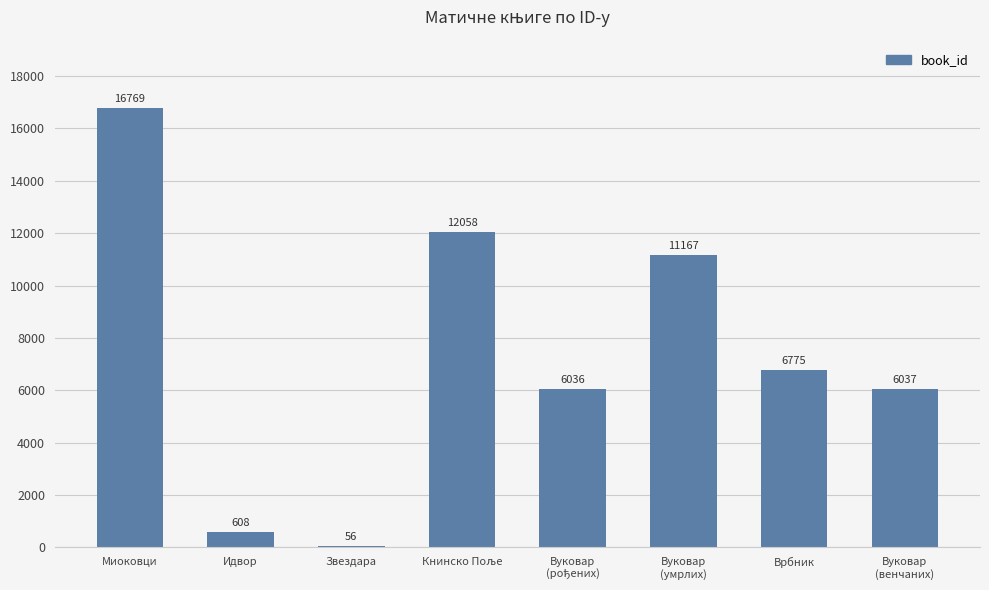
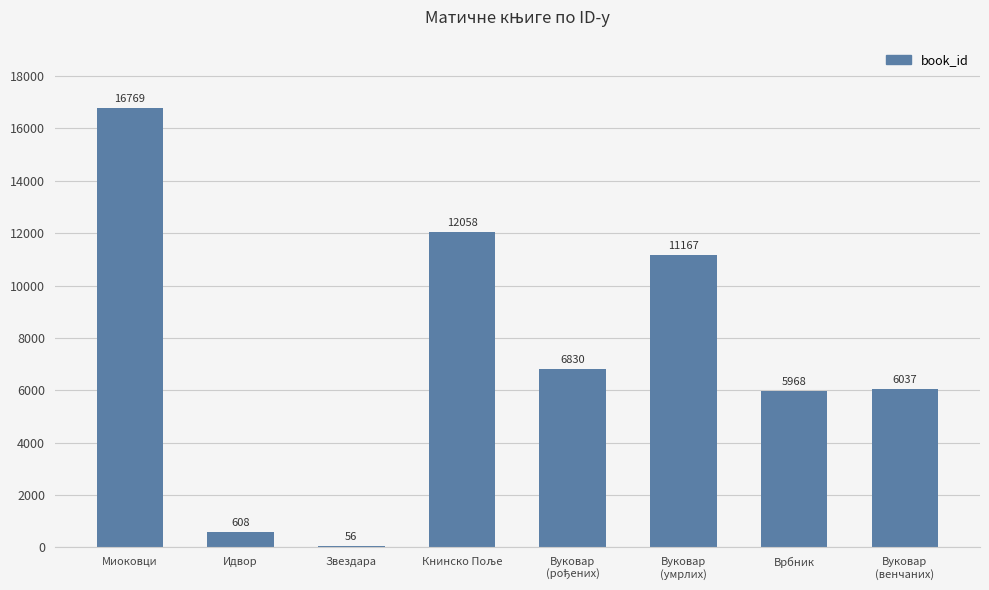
Вуковар (рођених): 6036 -> 6830
Врбник: 6775 -> 5968
